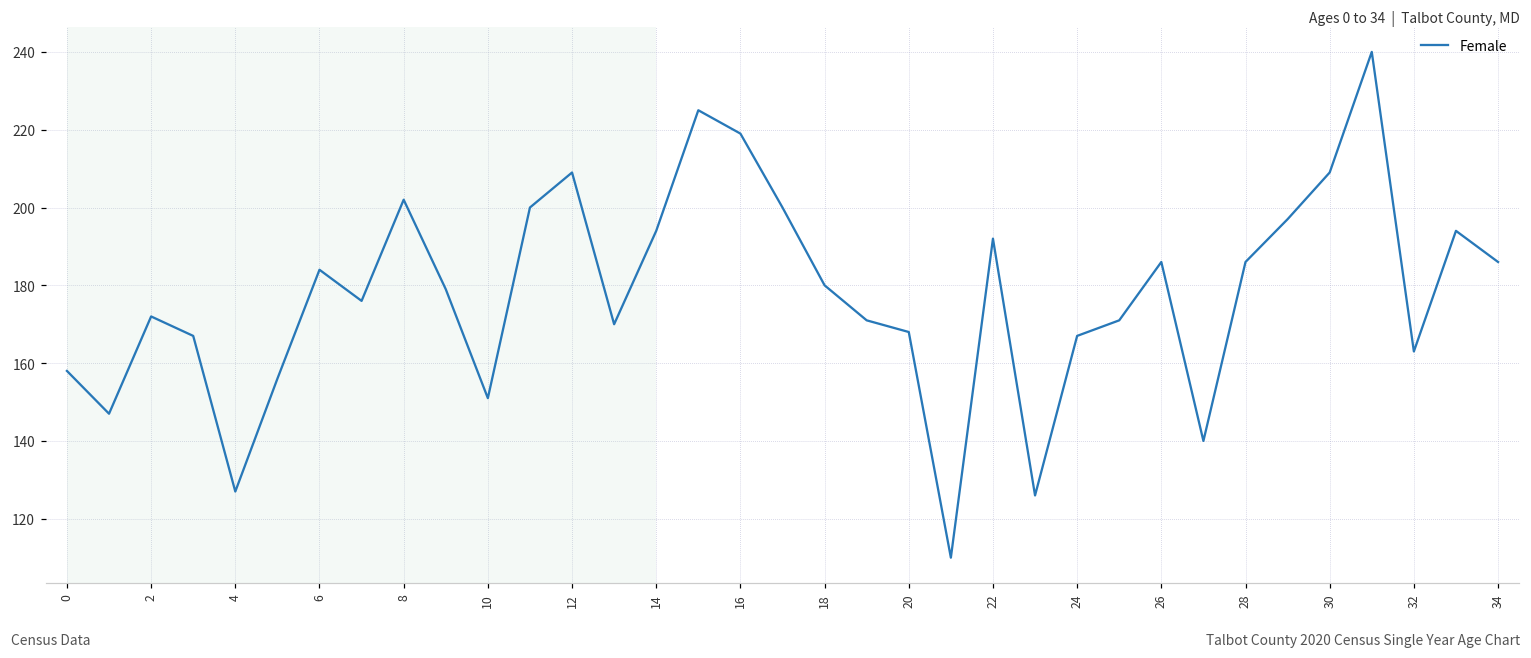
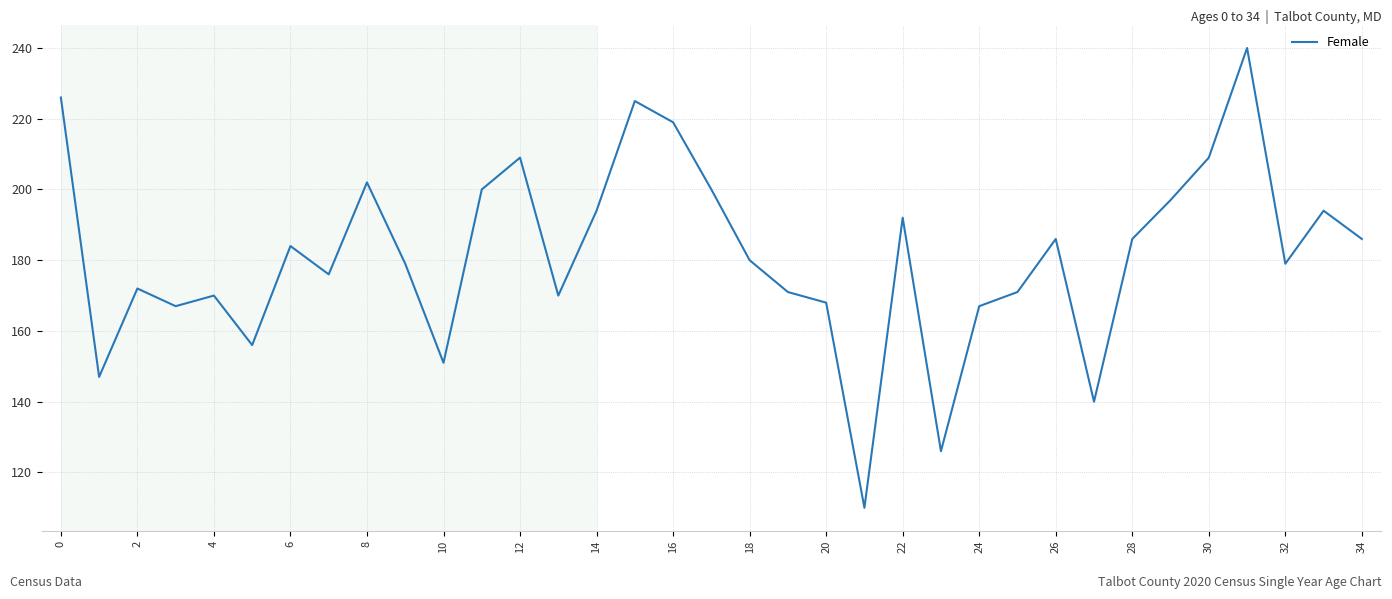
0: 158 -> 226
4: 127 -> 170
32: 163 -> 179
